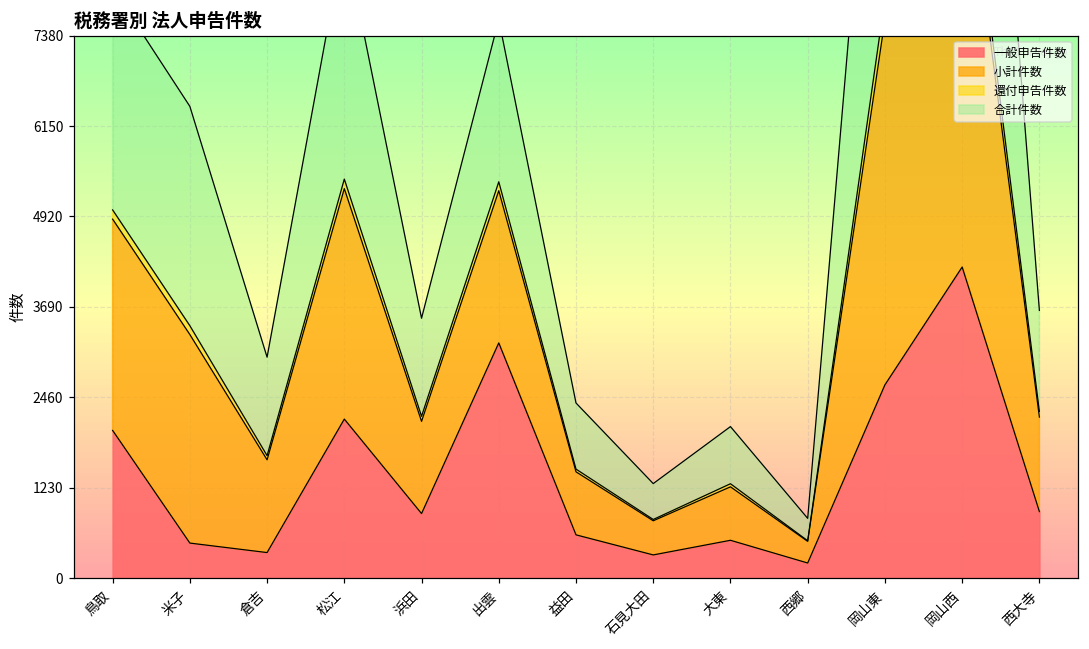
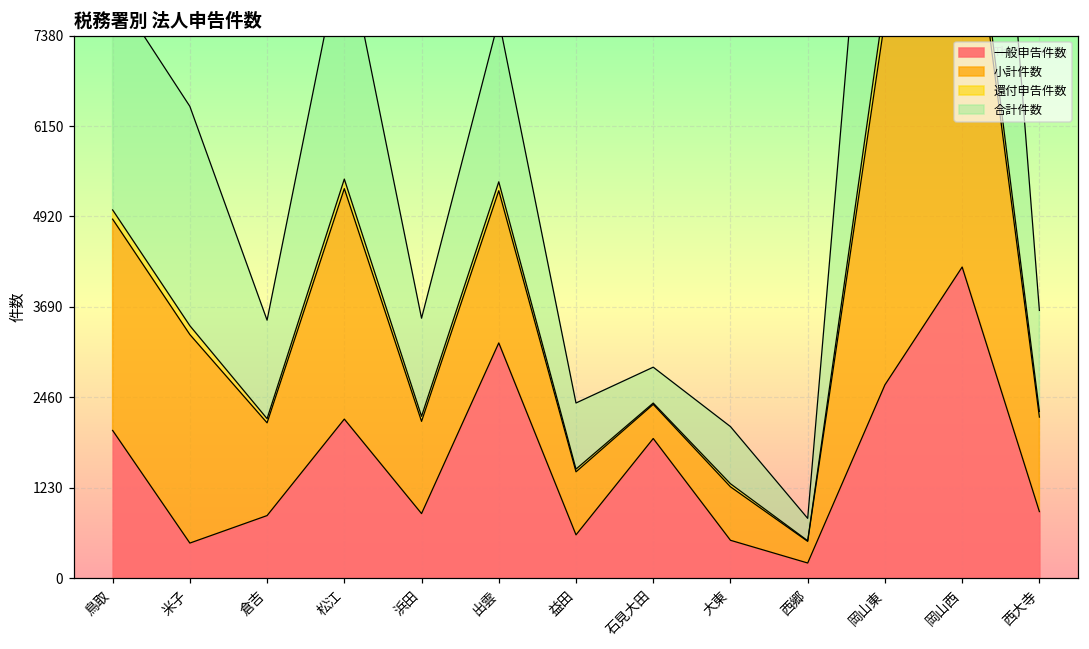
一般申告件数, 倉吉: 400 -> 900
一般申告件数, 石見大田: 300 -> 1900
